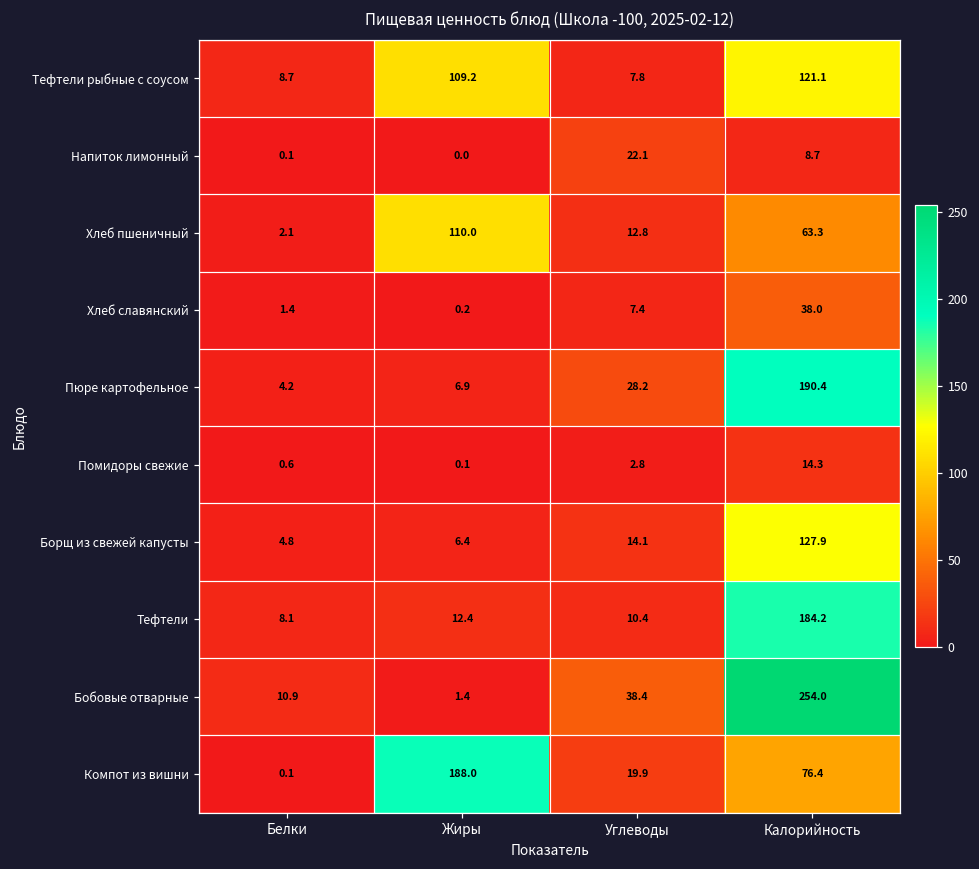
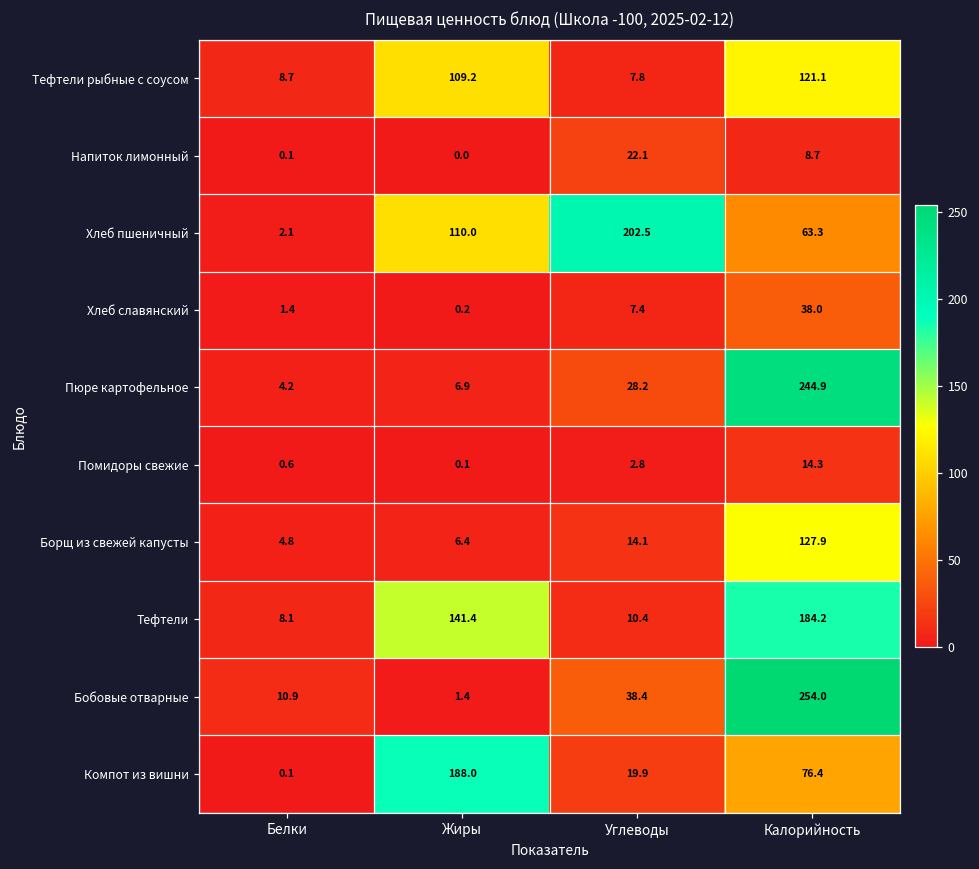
Хлеб пшеничный, Углеводы: 12.8 -> 202.5
Пюре картофельное, Калорийность: 190.4 -> 244.9
Тефтели, Жиры: 12.4 -> 141.4
